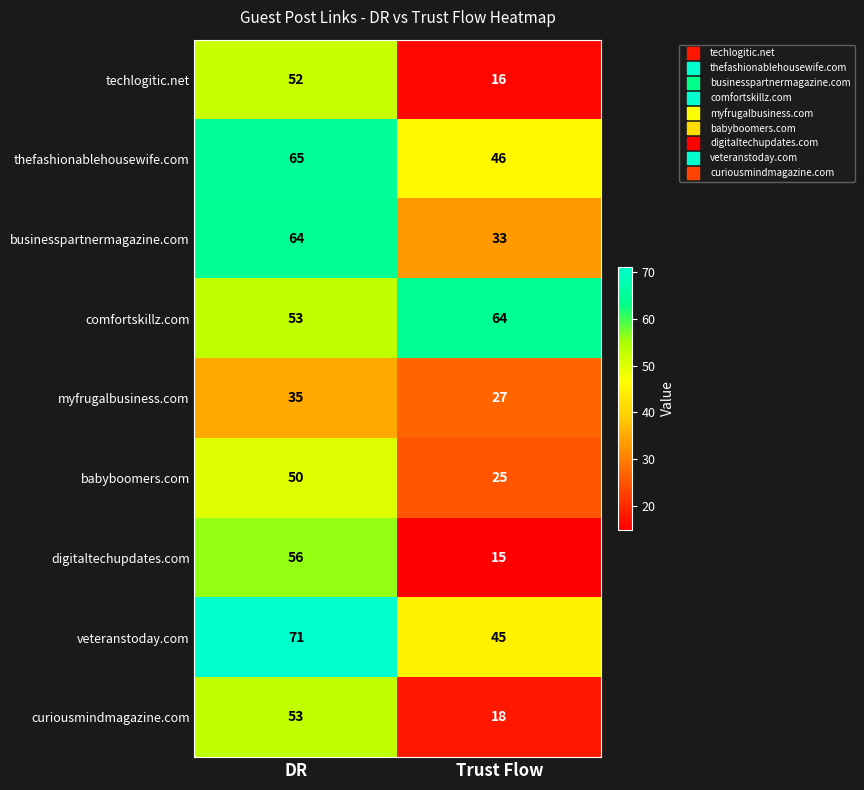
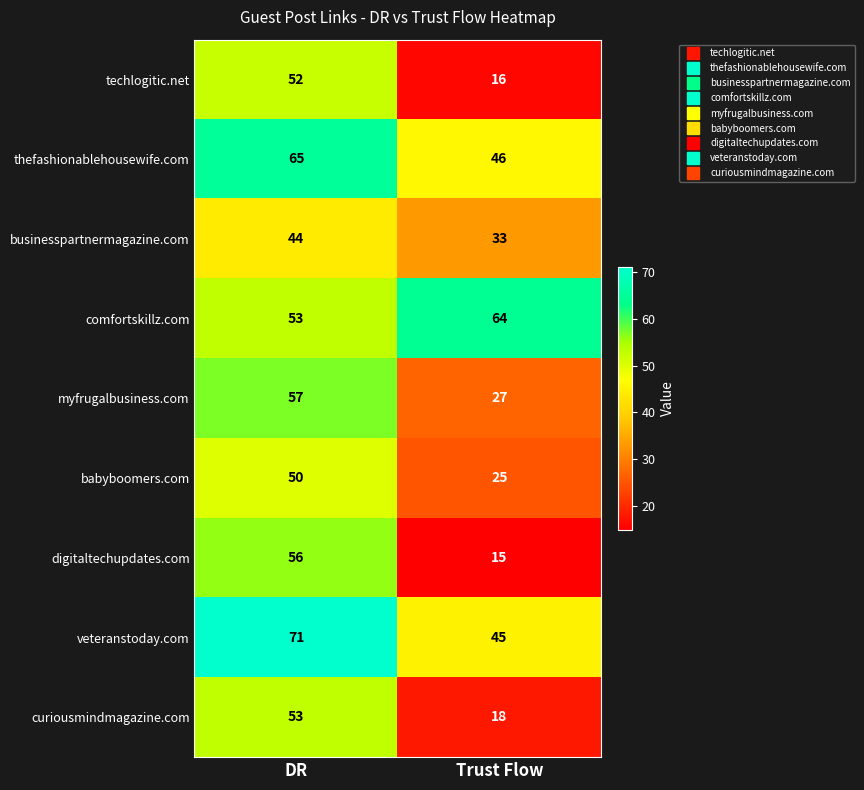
businesspartnermagazine.com, DR: 64 -> 44
myfrugalbusiness.com, DR: 35 -> 57
